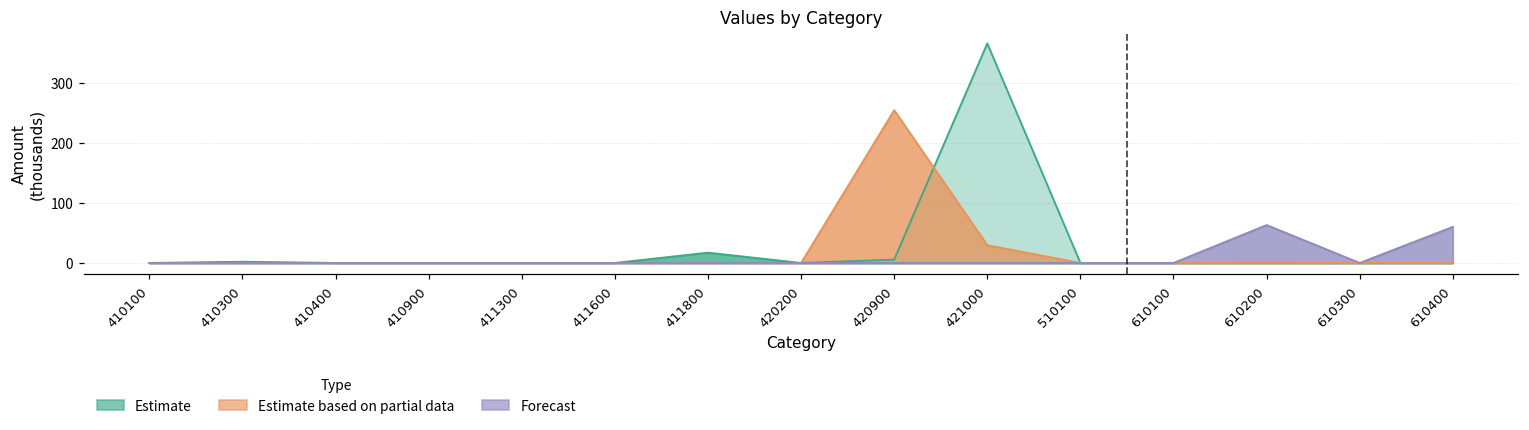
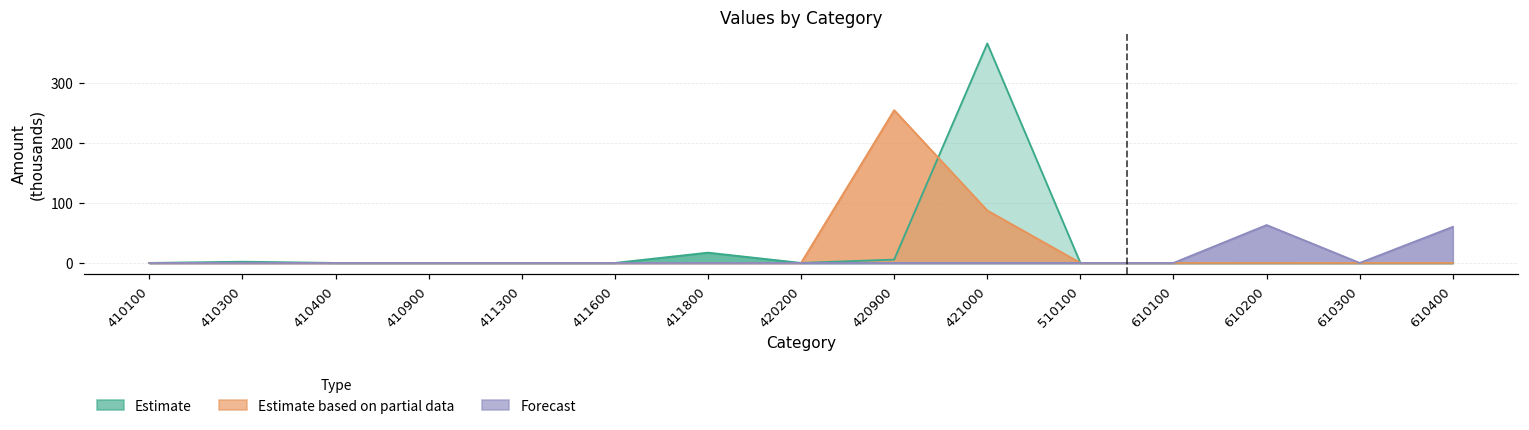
Estimate based on partial data, 421000: 30 -> 90
